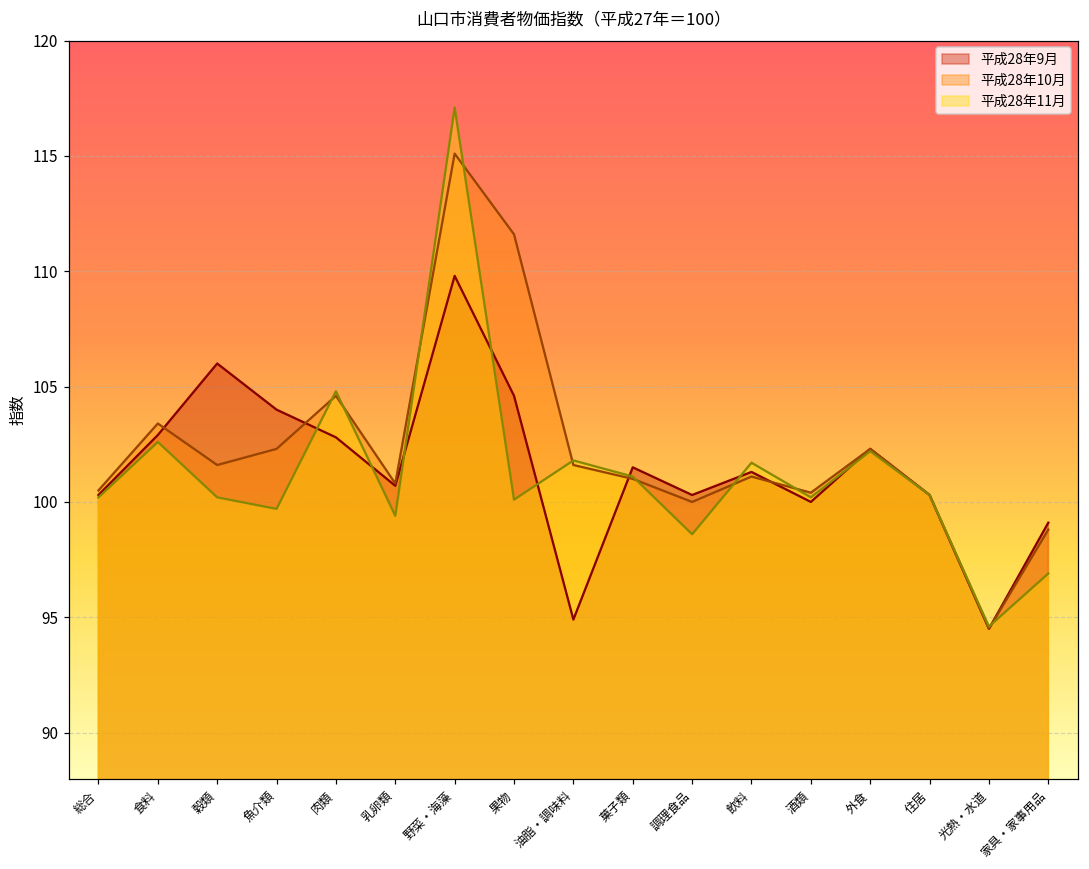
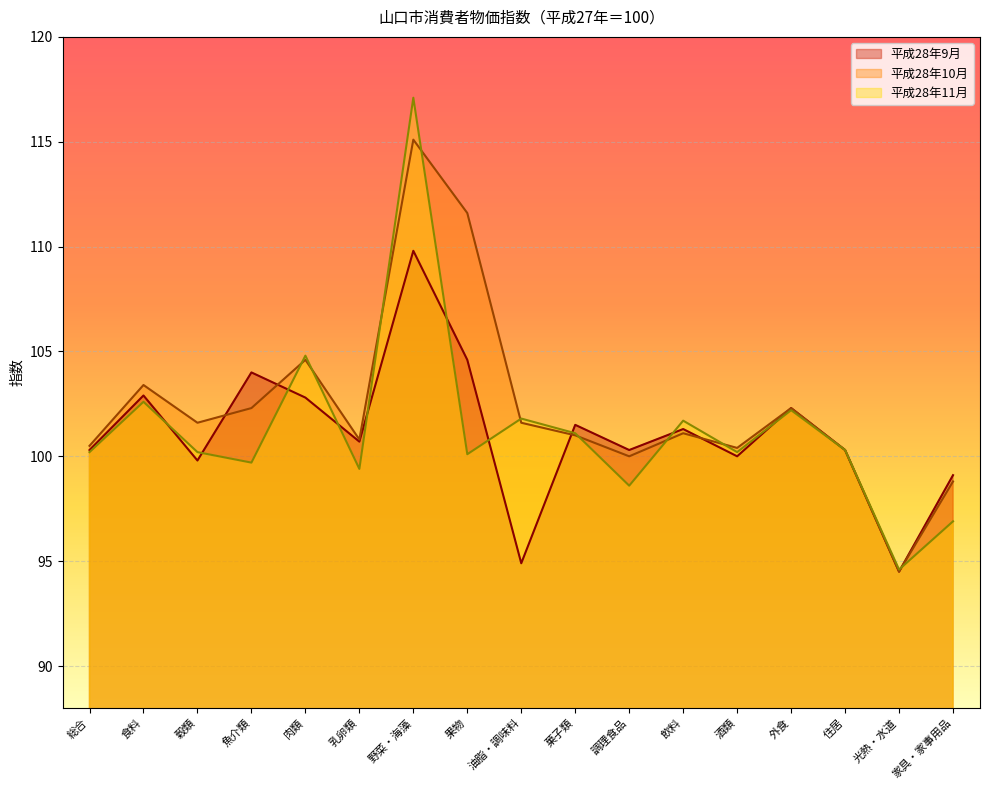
平成28年9月, 穀類: 106.0 -> 99.8
